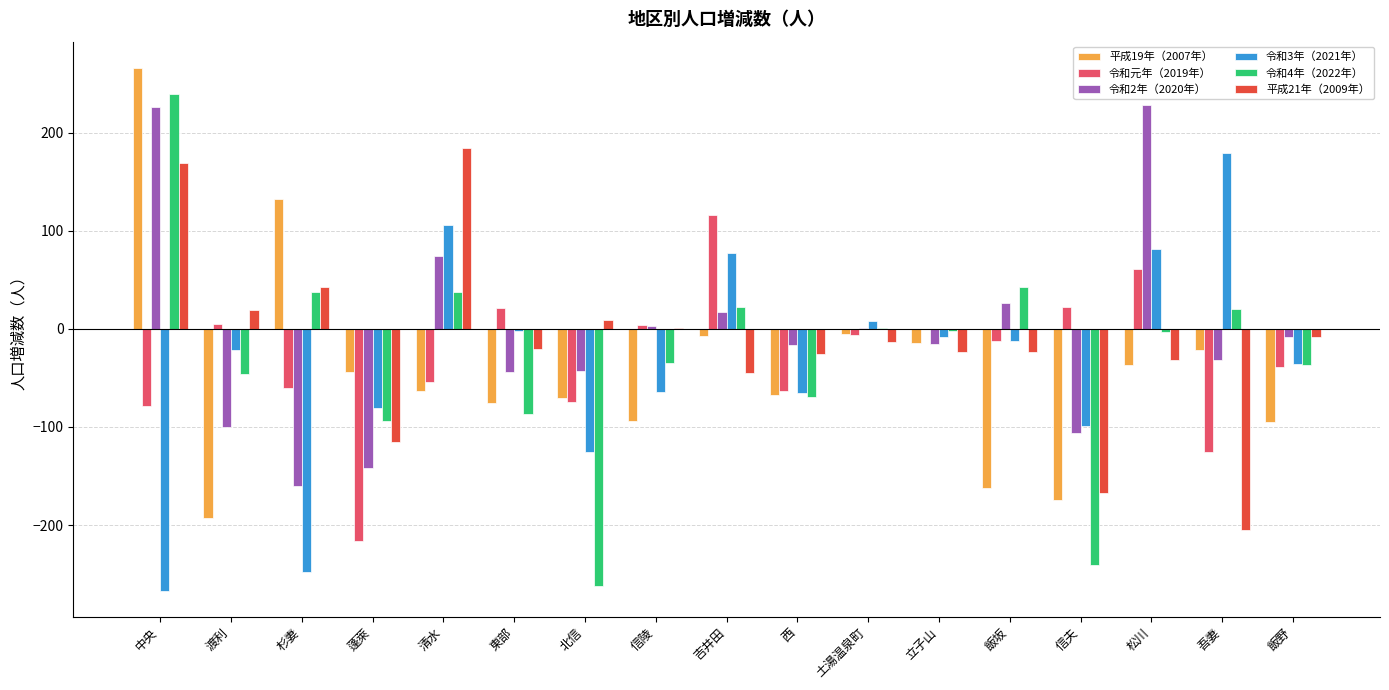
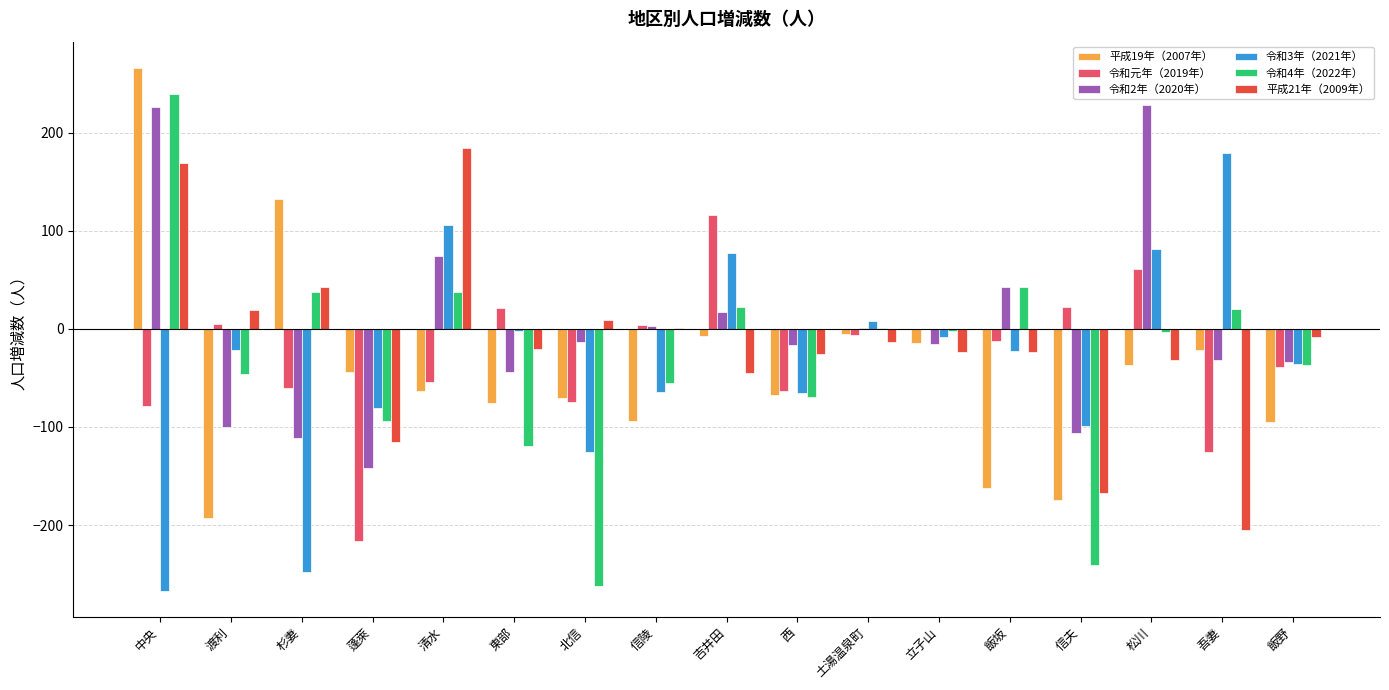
令和2年（2020年）, 杉妻: -160 -> -110
令和4年（2022年）, 東部: -90 -> -120
令和2年（2020年）, 北信: -40 -> -10
令和4年（2022年）, 信陵: -40 -> -60
令和2年（2020年）, 飯坂: 30 -> 40
令和3年（2021年）, 飯坂: -10 -> -20
令和2年（2020年）, 飯野: -10 -> -30
